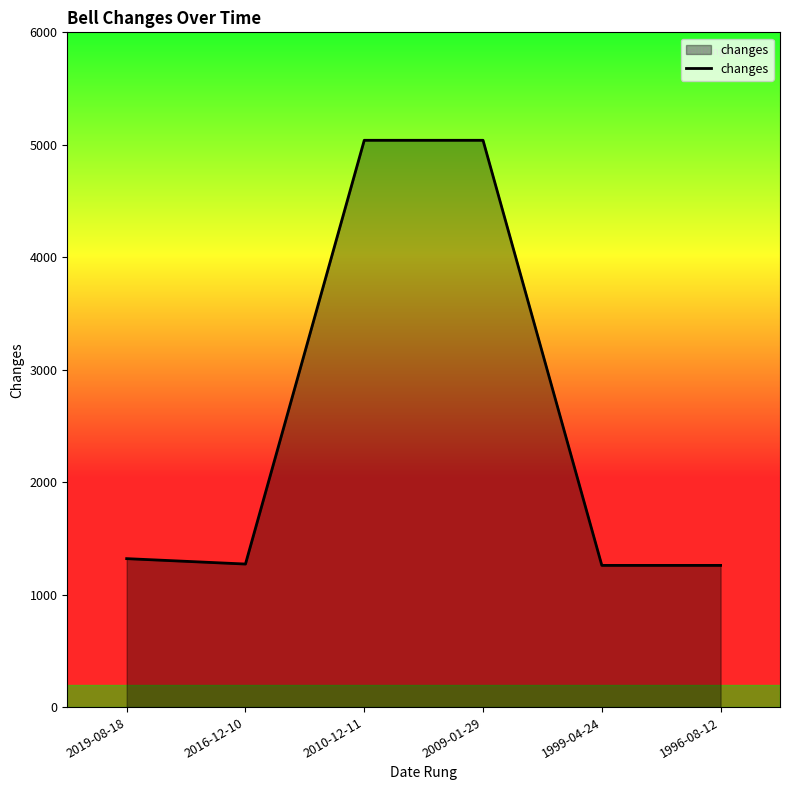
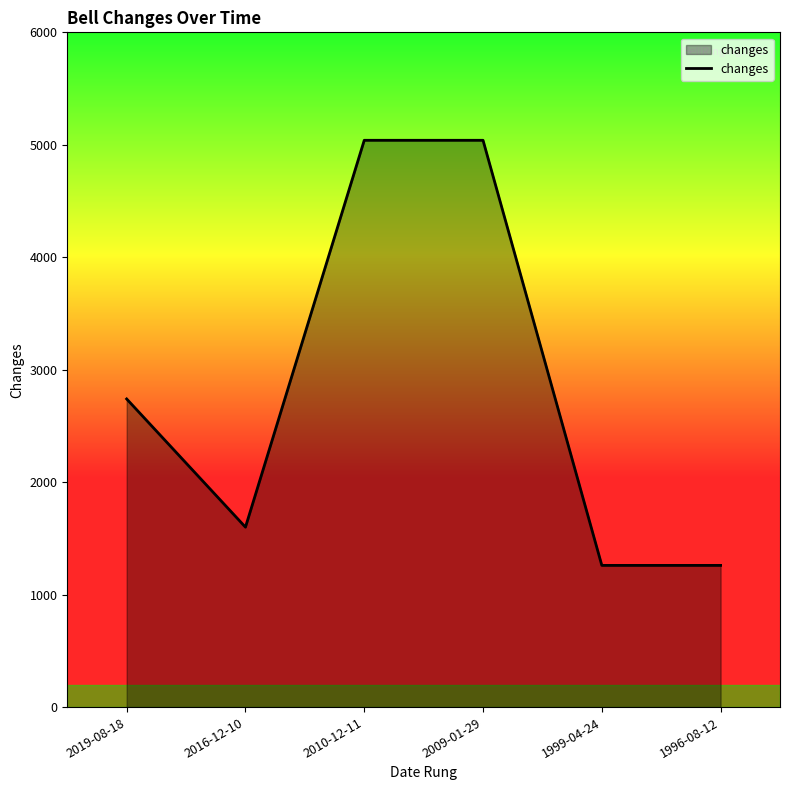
2019-08-18: 1320 -> 2740
2016-12-10: 1270 -> 1600
